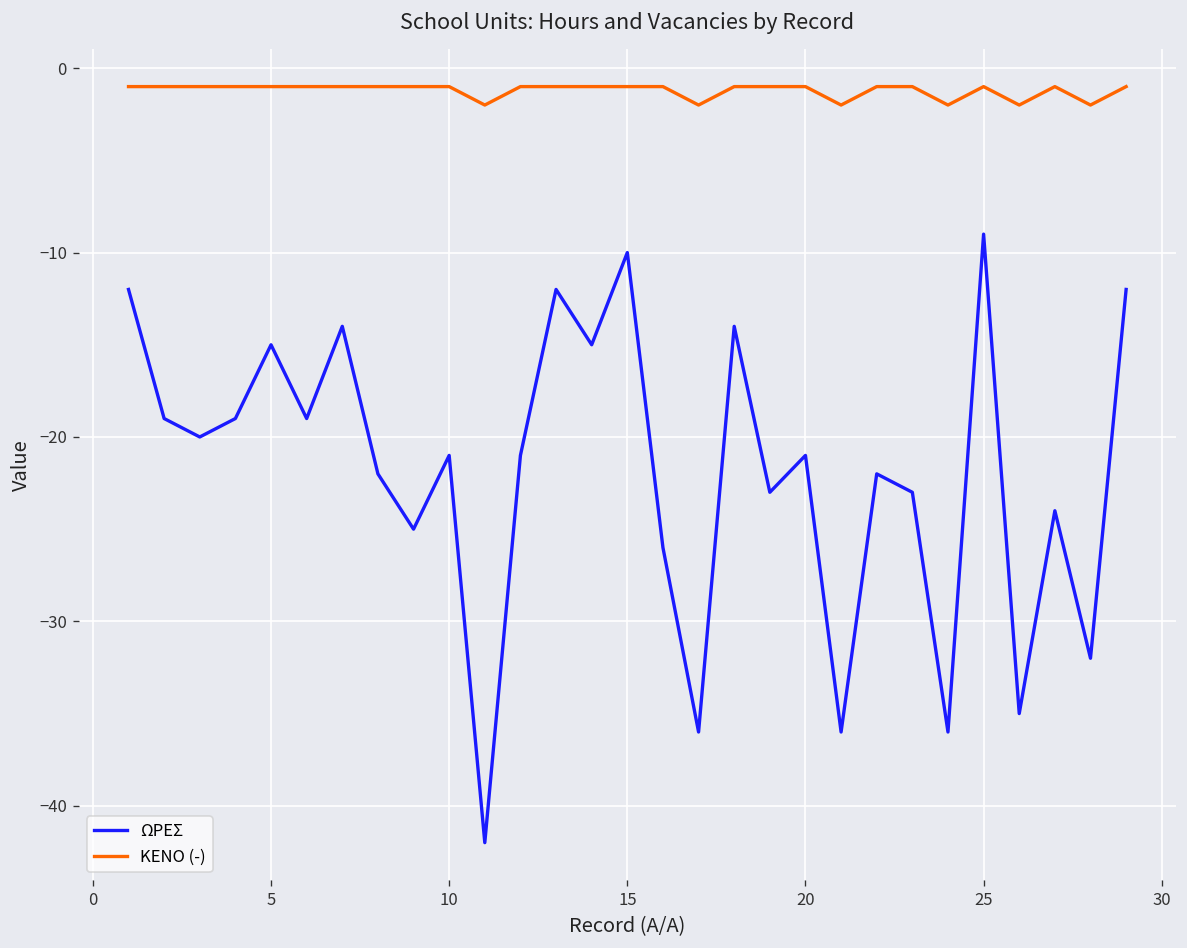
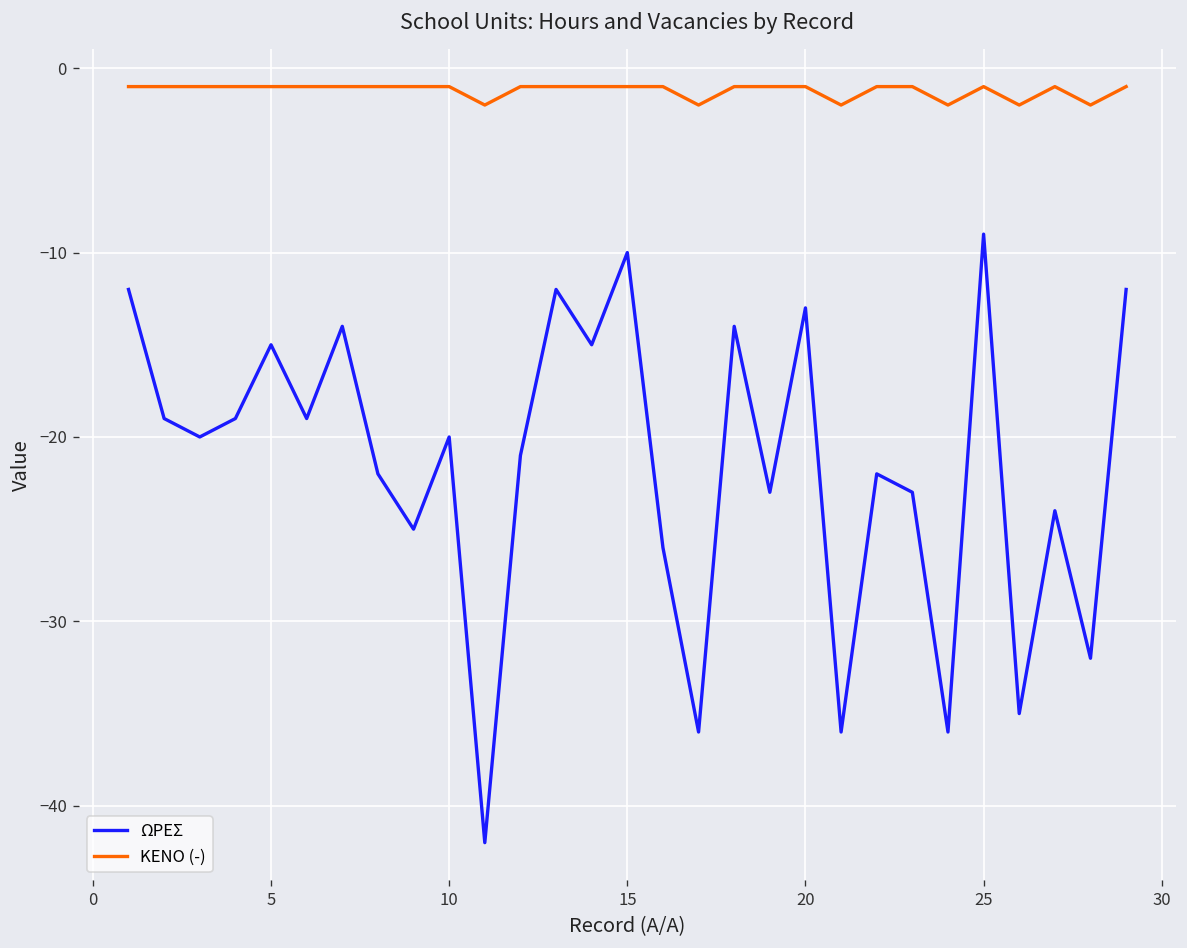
ΩΡΕΣ, 10: -21 -> -20
ΩΡΕΣ, 20: -21 -> -13
